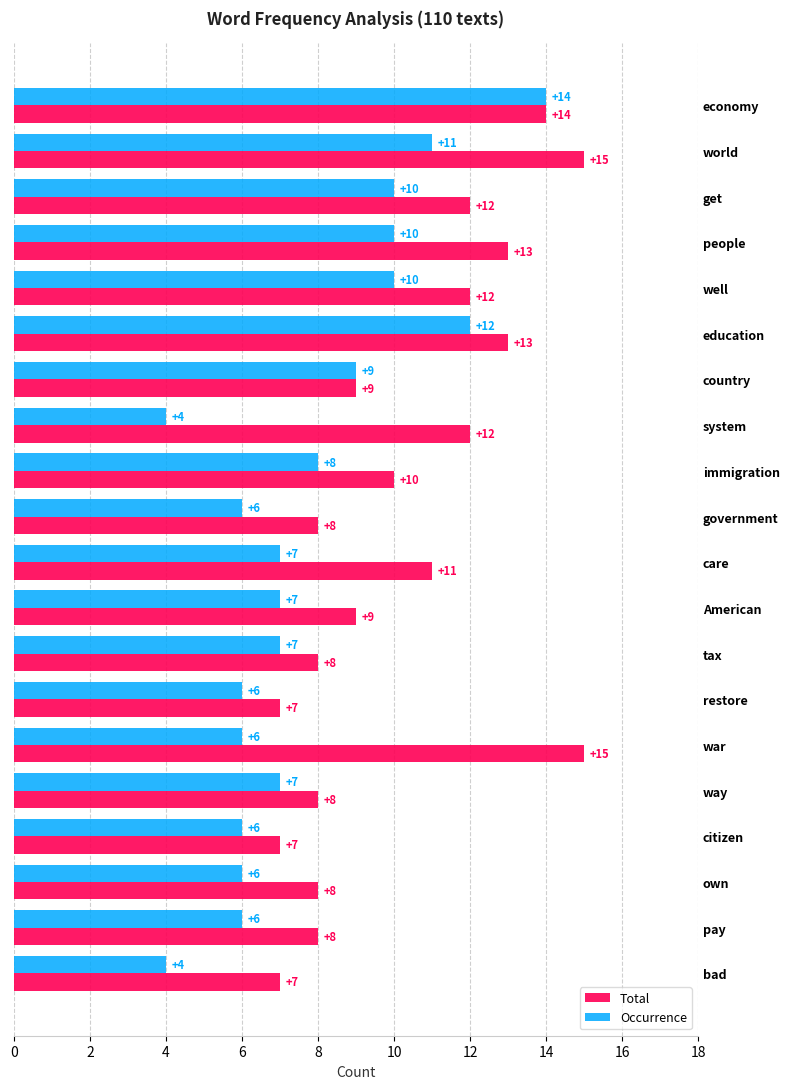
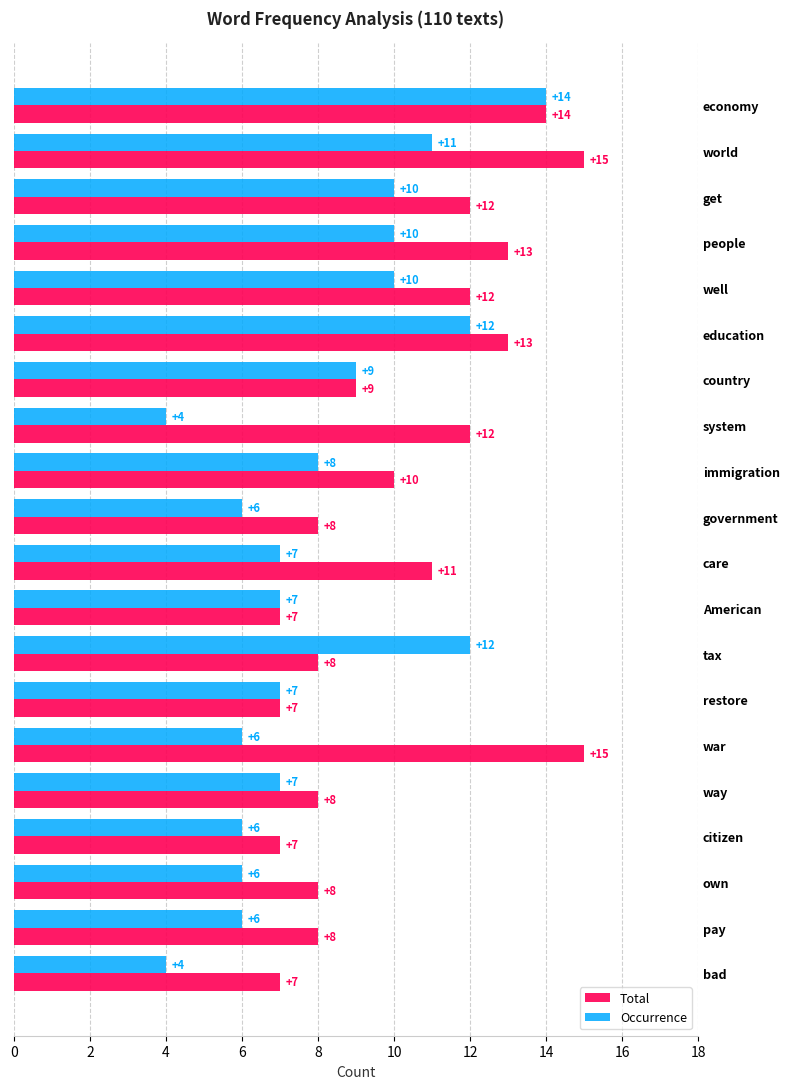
Total, American: +9 -> +7
Occurrence, tax: +7 -> +12
Occurrence, restore: +6 -> +7
